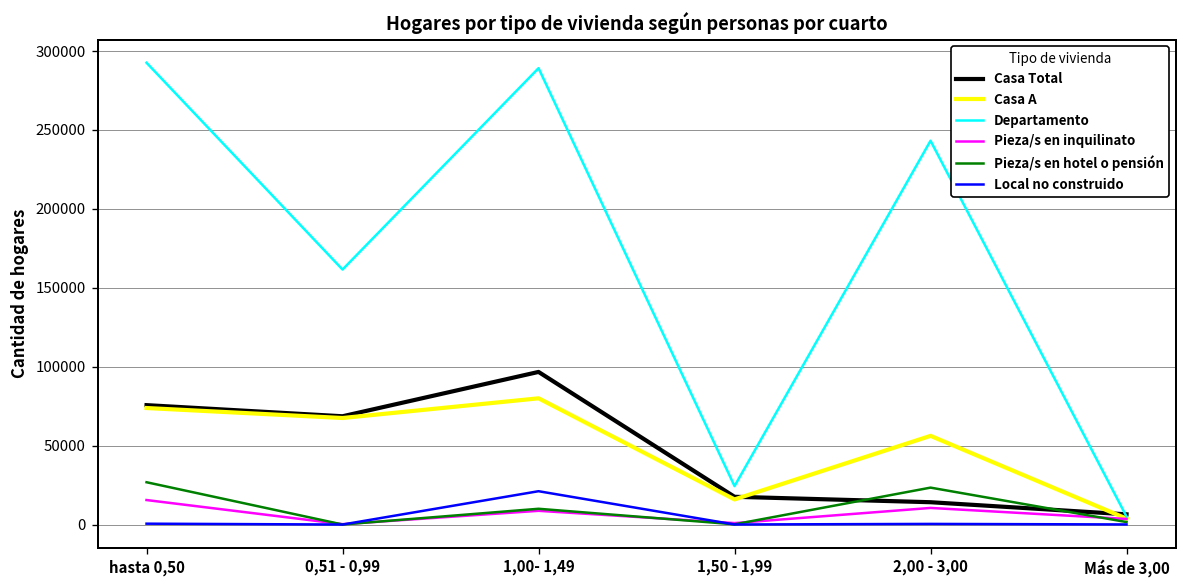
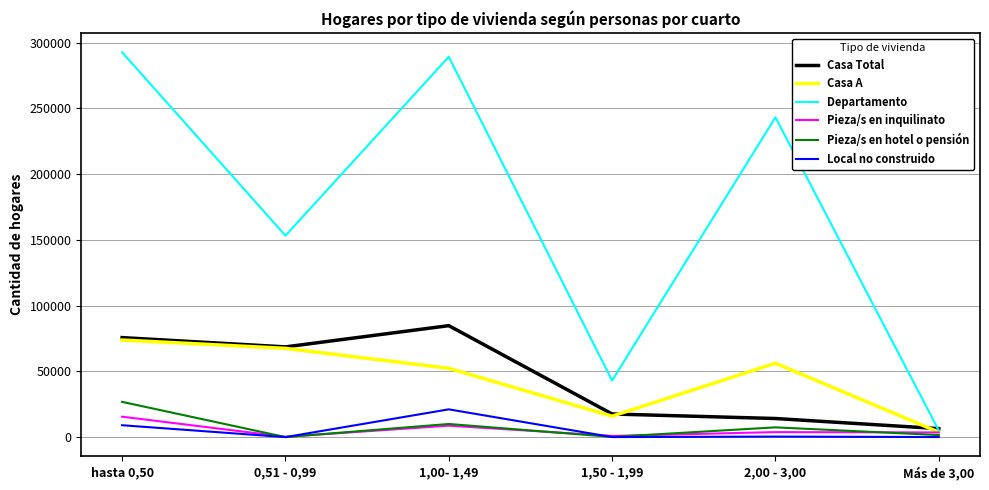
Local no construido, hasta 0,50: 1000 -> 9000
Departamento, 0,51 - 0,99: 162000 -> 153000
Casa Total, 1,00- 1,49: 97000 -> 85000
Casa A, 1,00- 1,49: 80000 -> 52000
Departamento, 1,50 - 1,99: 24000 -> 43000
Pieza/s en inquilinato, 2,00 - 3,00: 11000 -> 4000
Pieza/s en hotel o pensión, 2,00 - 3,00: 23000 -> 8000
